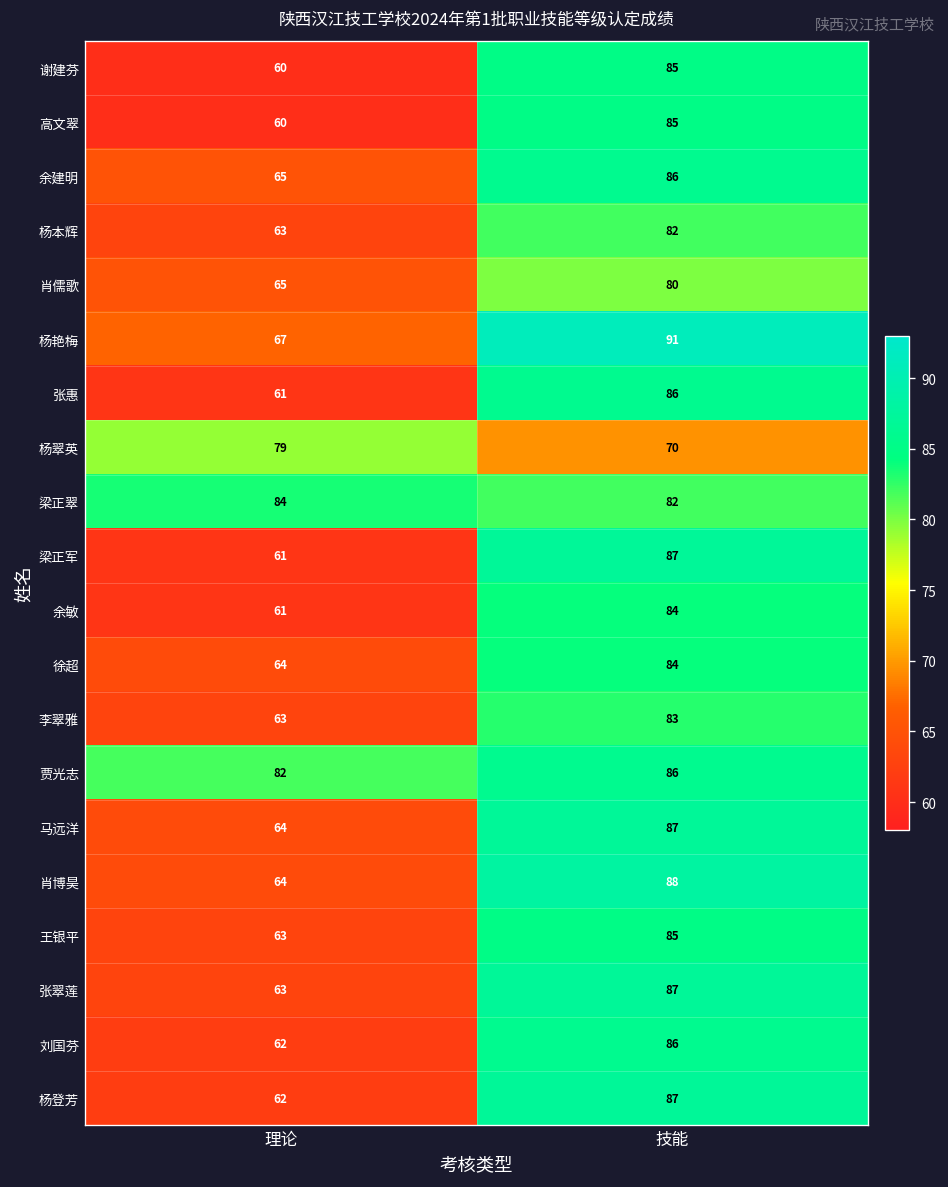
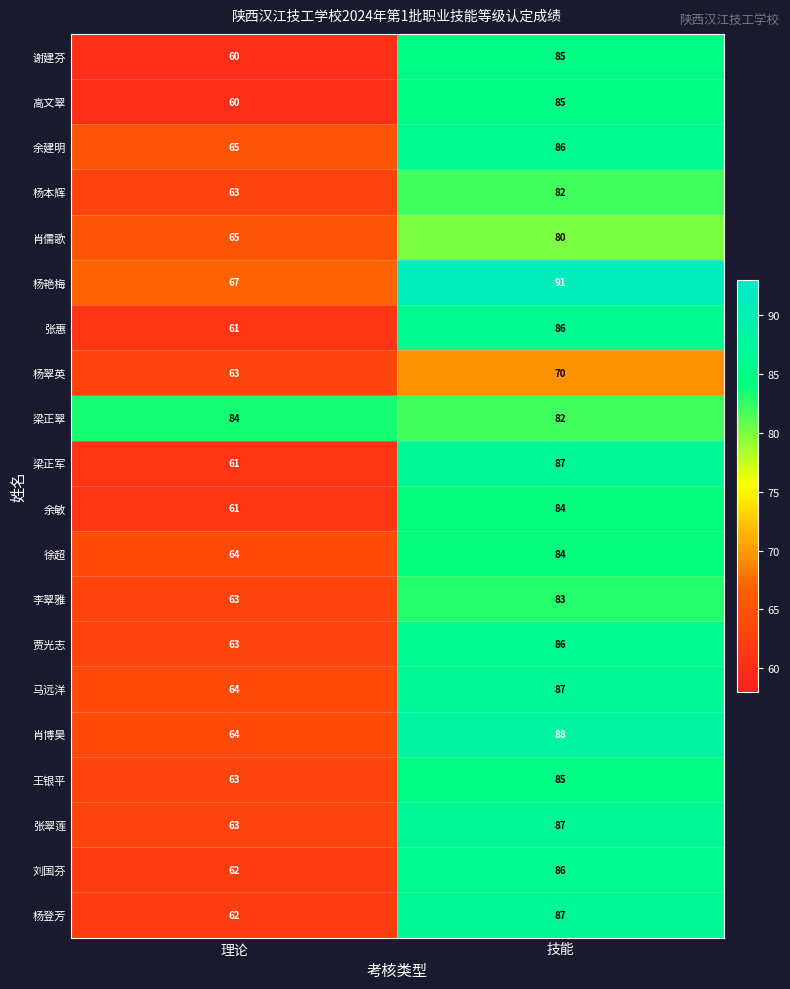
杨翠英, 理论: 79 -> 63
贾光志, 理论: 82 -> 63
